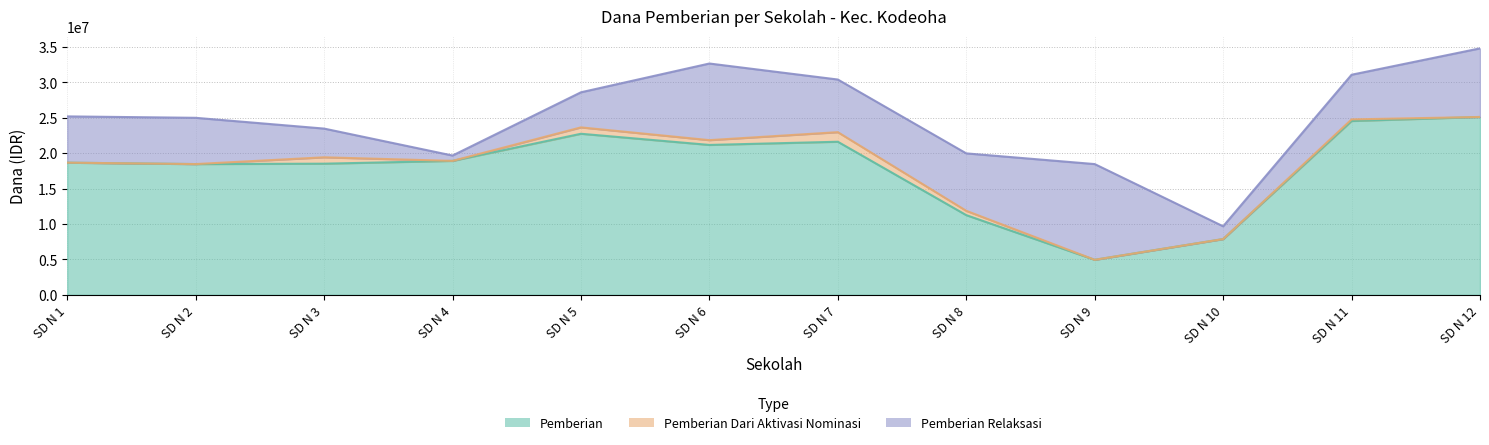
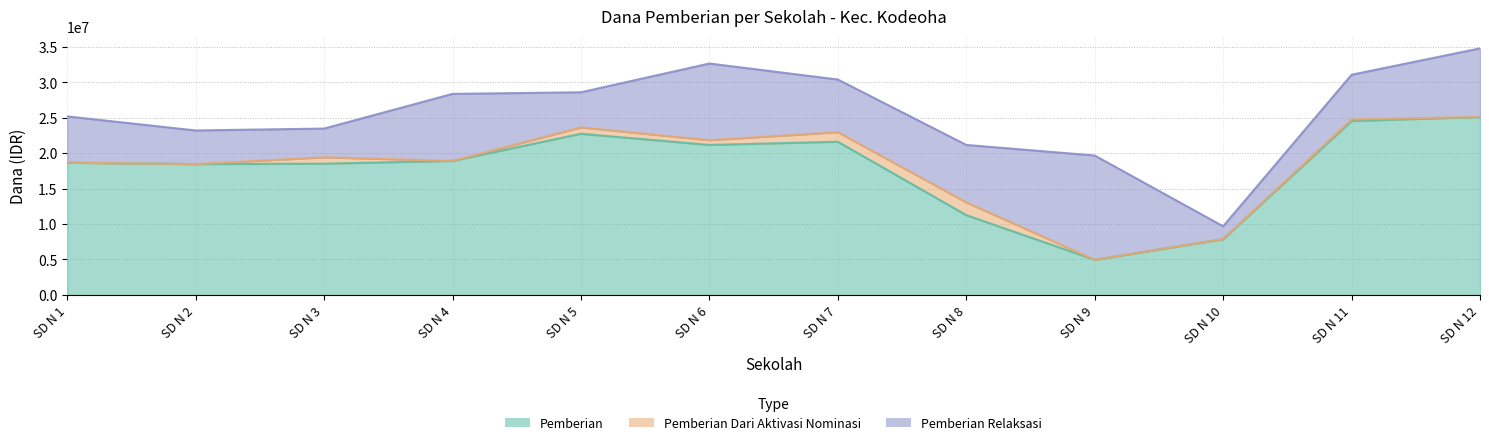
Pemberian Relaksasi, SD N 2: 7000000 -> 5000000
Pemberian Relaksasi, SD N 4: 1000000 -> 9000000
Pemberian Dari Aktivasi Nominasi, SD N 8: 1000000 -> 2000000
Pemberian Relaksasi, SD N 9: 14000000 -> 15000000
